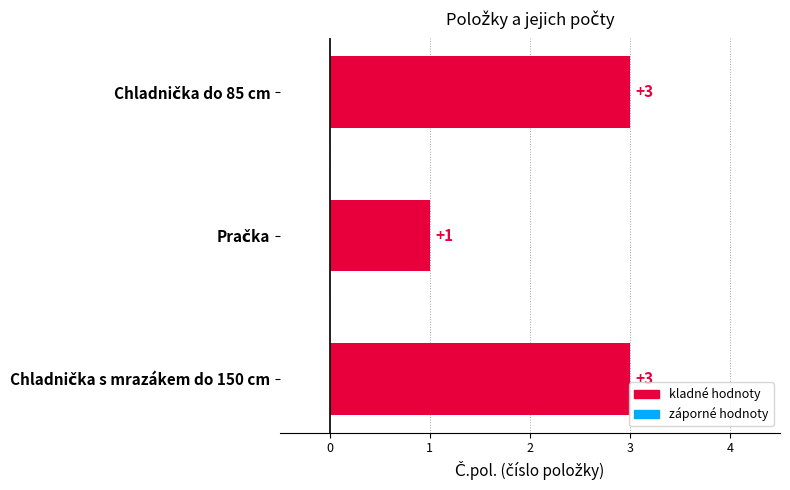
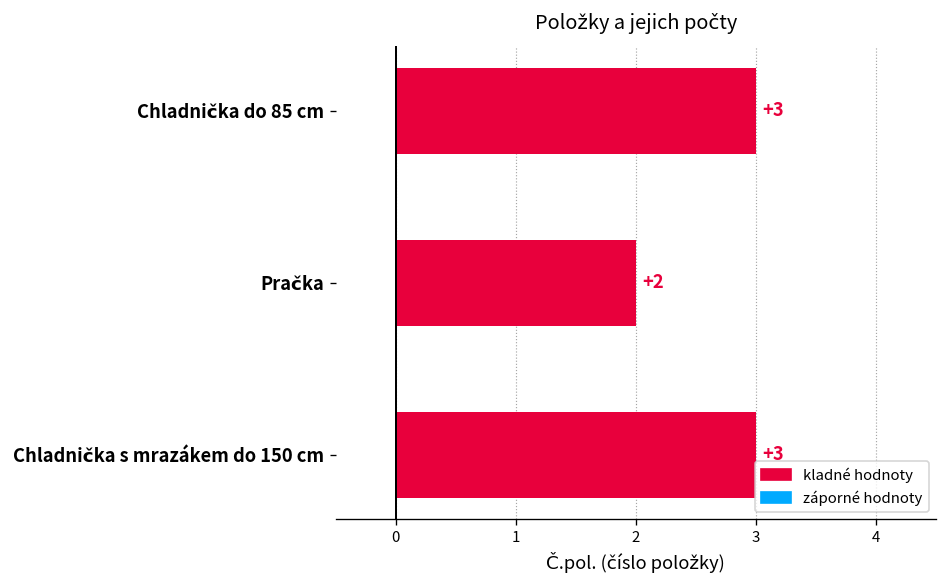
Pračka: +1 -> +2
